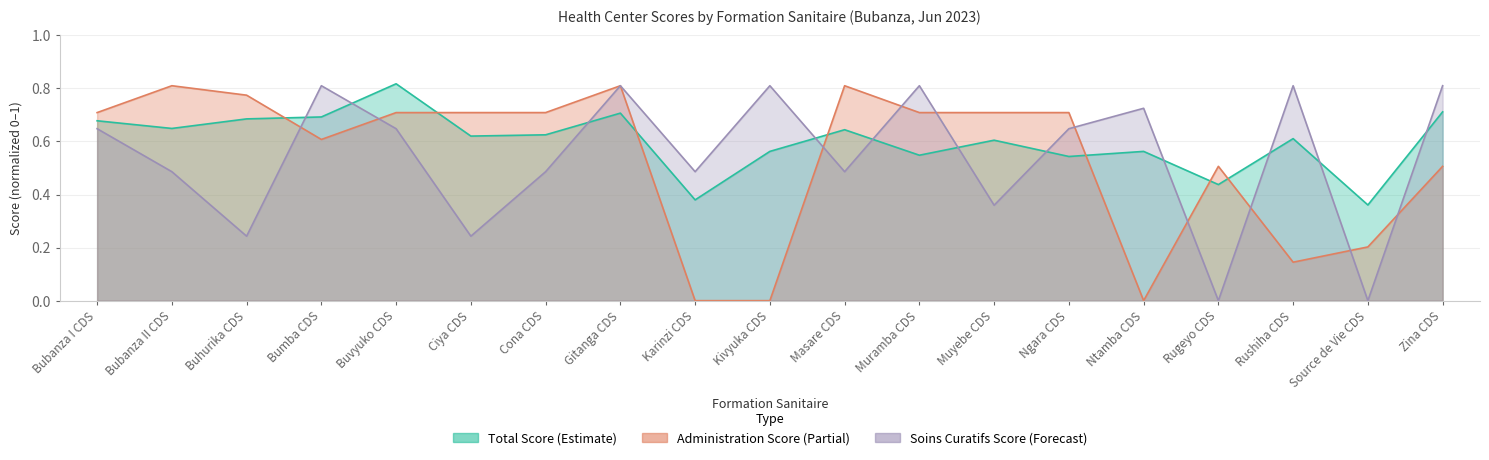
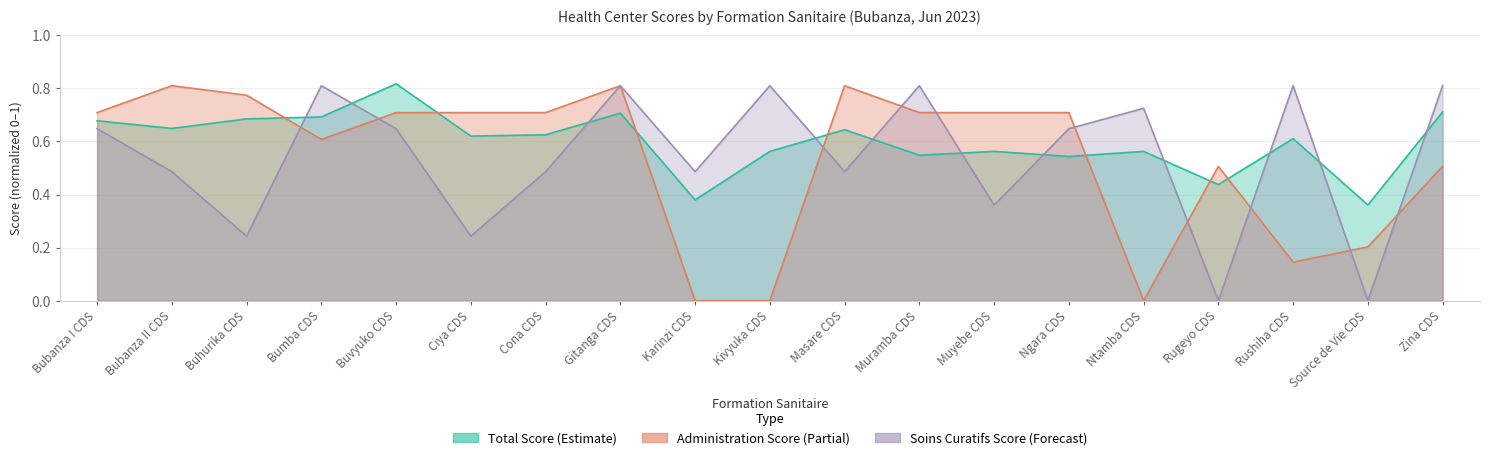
Total Score (Estimate), Muyebe CDS: 0.60 -> 0.56
